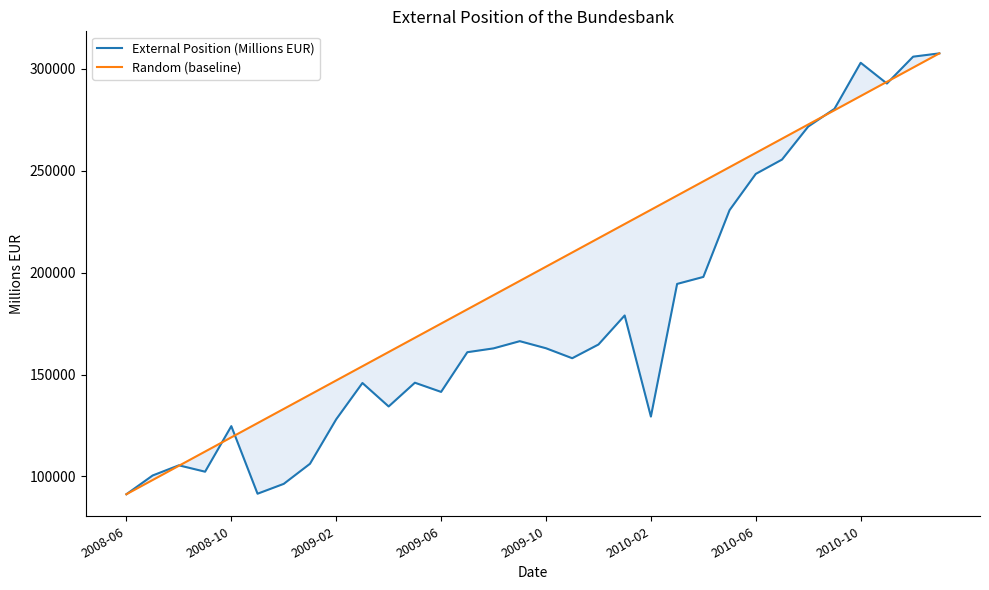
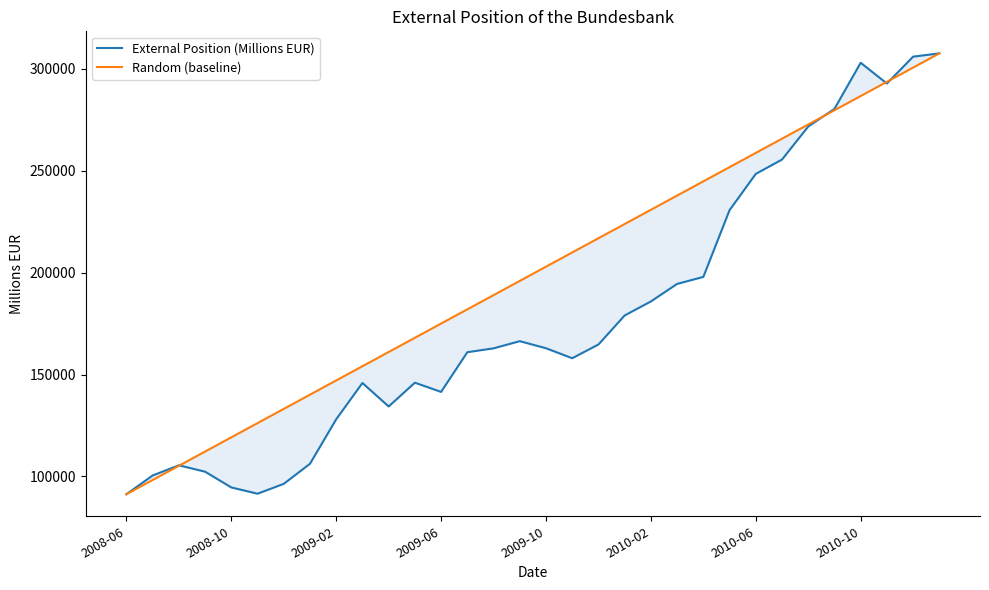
External Position (Millions EUR), 2008-10: 125000 -> 95000
External Position (Millions EUR), 2010-02: 129000 -> 186000
